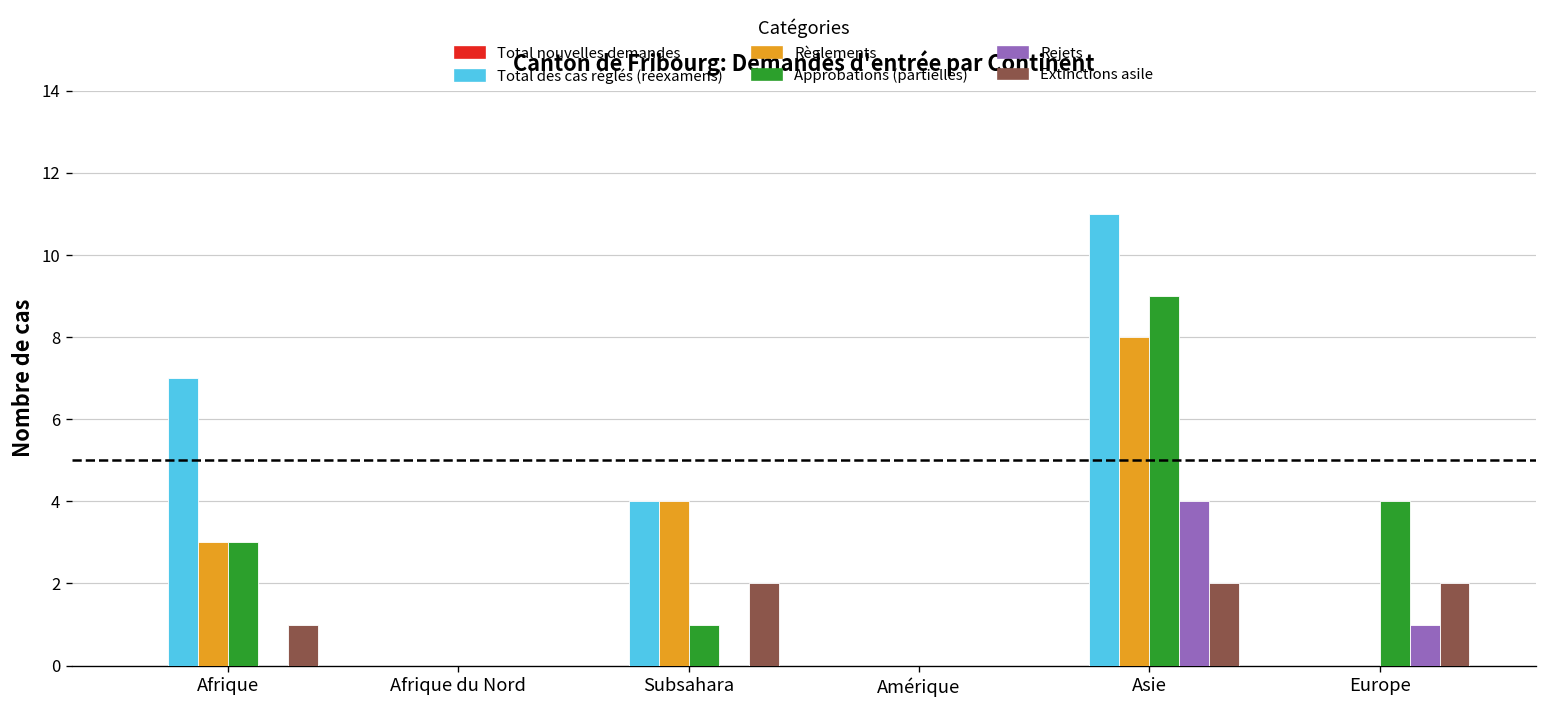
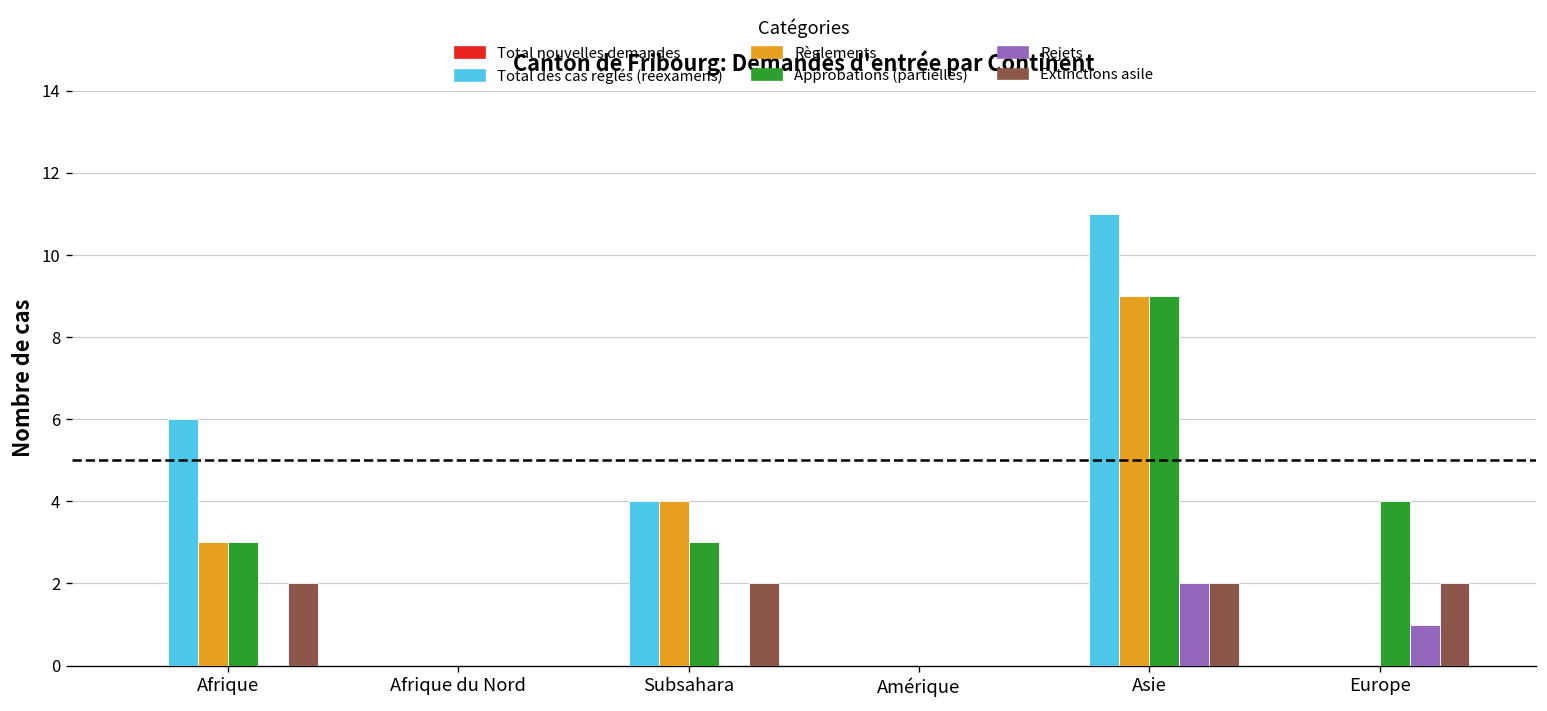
Total des cas réglés (réexamens), Afrique: 7 -> 6
Extinctions asile, Afrique: 1 -> 2
Approbations (partielles), Subsahara: 1 -> 3
Règlements, Asie: 8 -> 9
Rejets, Asie: 4 -> 2
